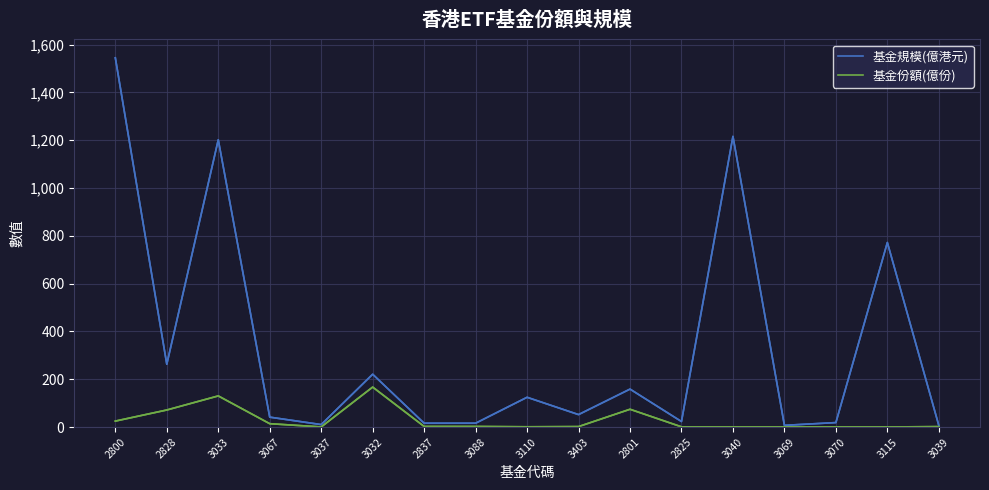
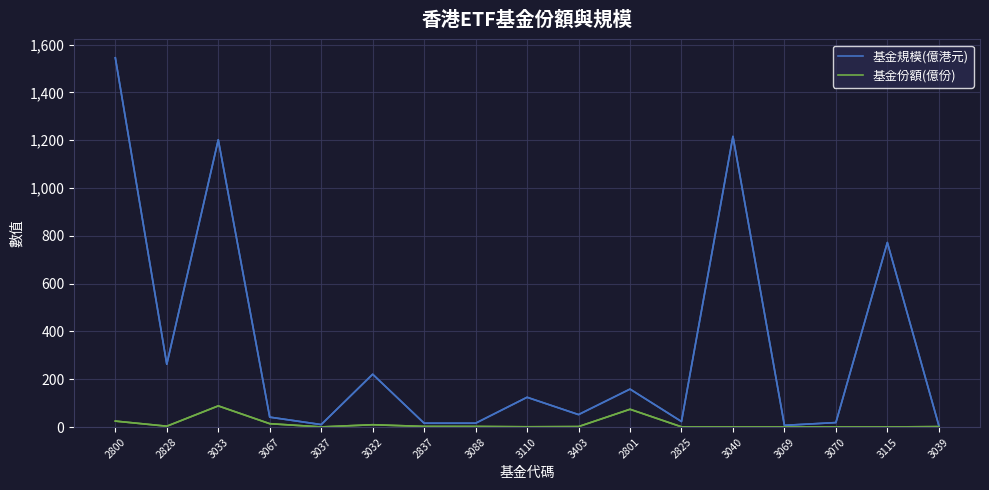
基金份額(億份), 2828: 70 -> 0
基金份額(億份), 3033: 130 -> 90
基金份額(億份), 3032: 170 -> 10
